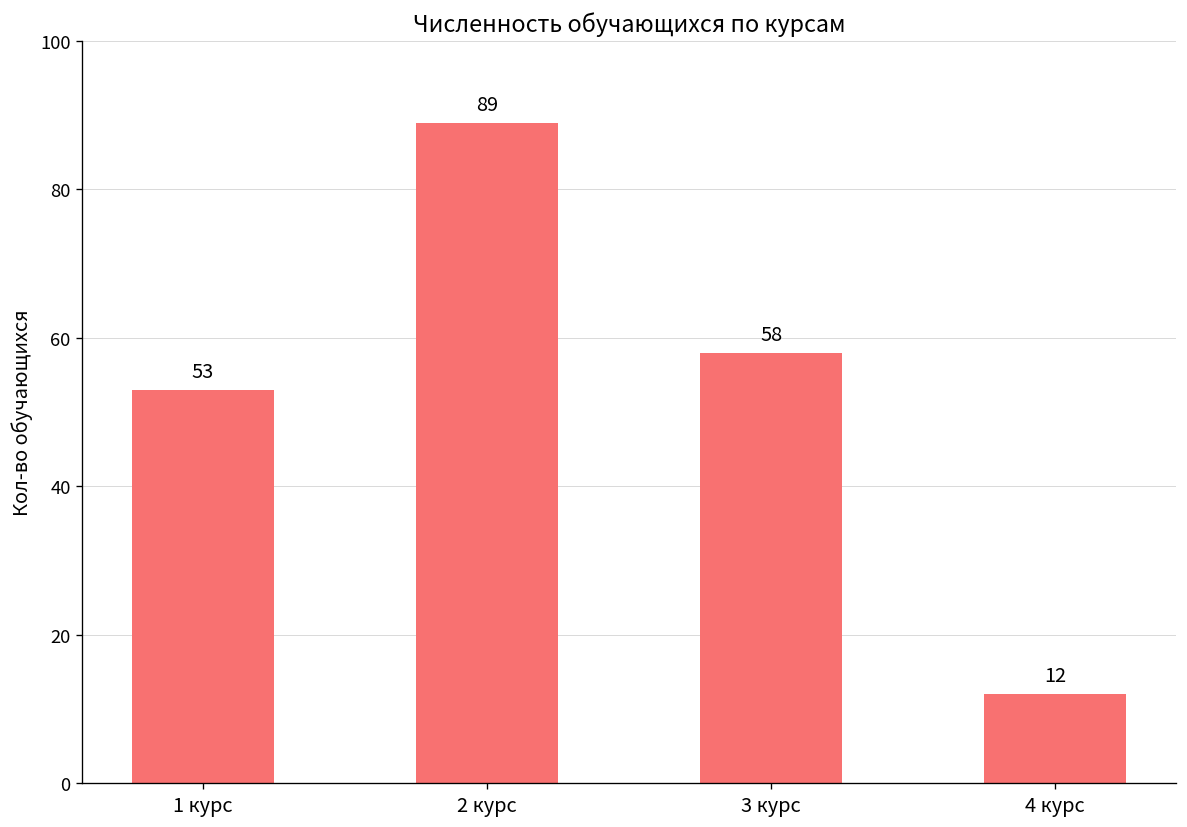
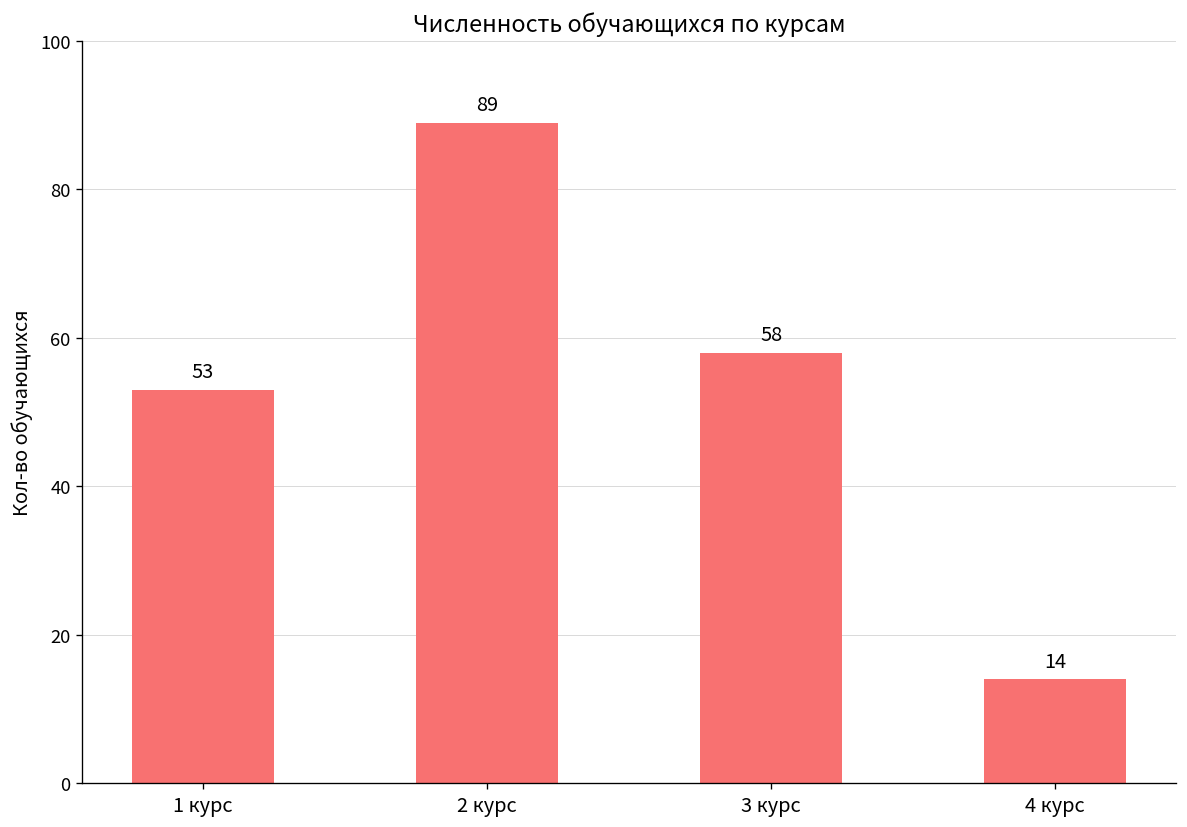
4 курс: 12 -> 14
